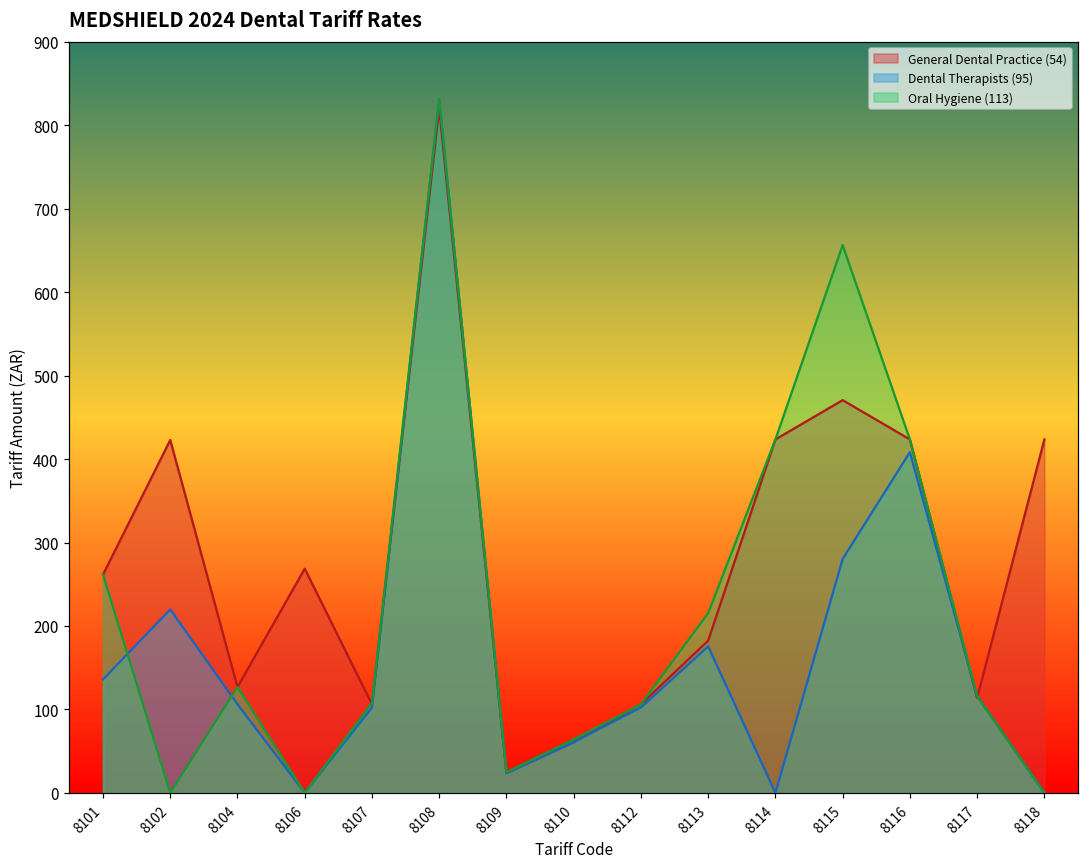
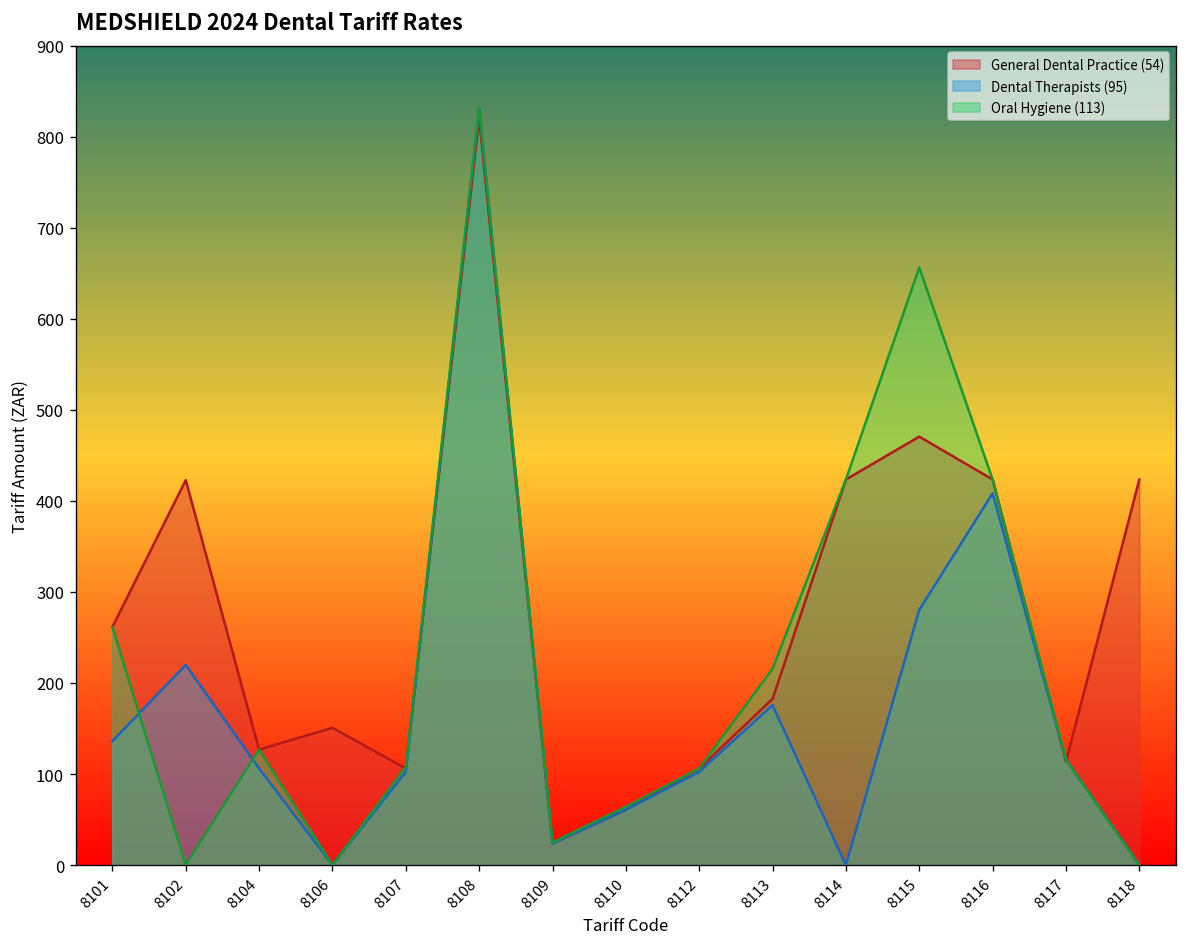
General Dental Practice (54), 8106: 270 -> 150
